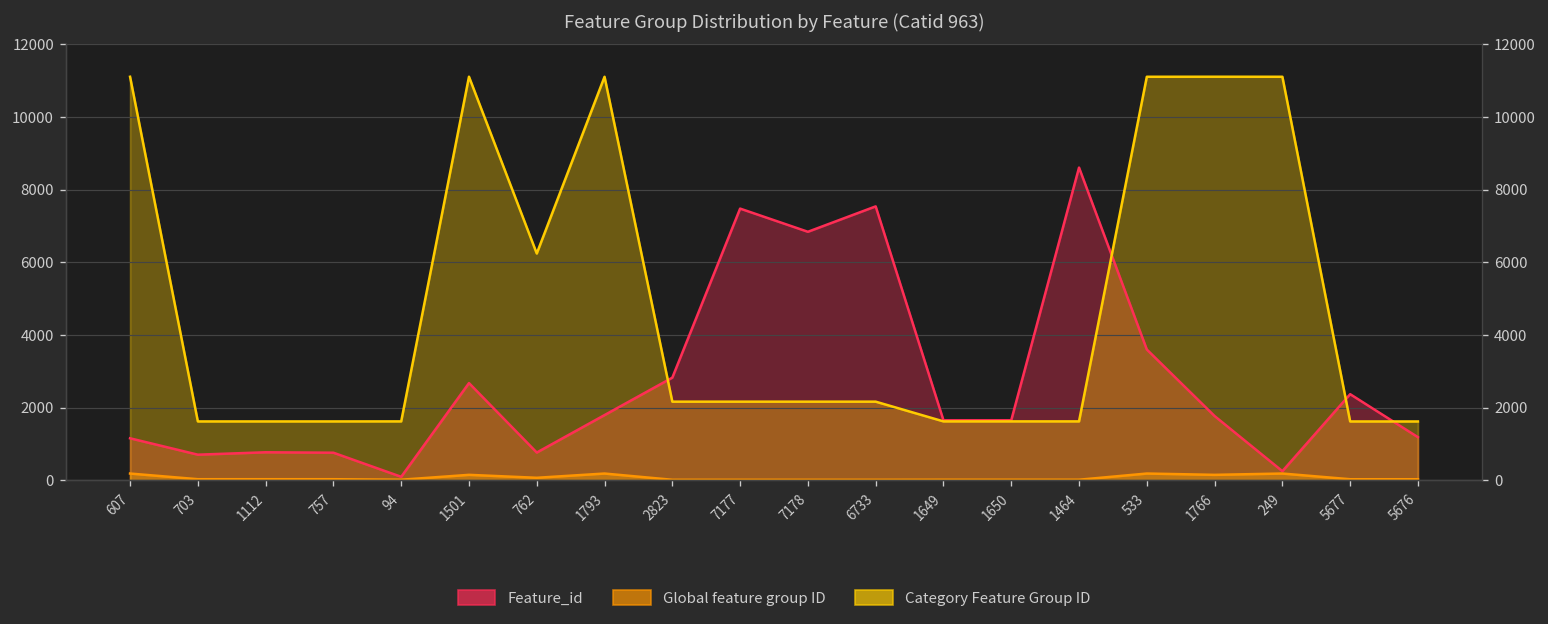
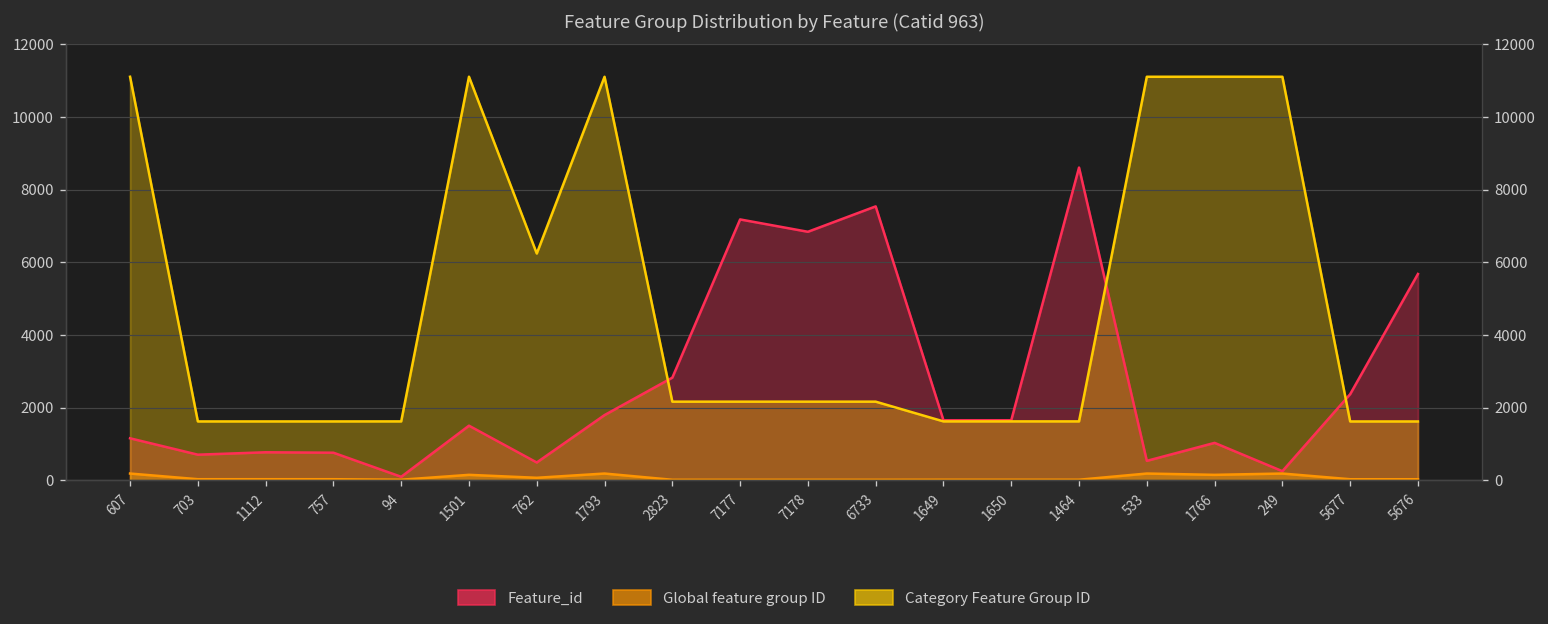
Feature_id, 1501: 2700 -> 1500
Feature_id, 762: 800 -> 500
Feature_id, 7177: 7500 -> 7200
Feature_id, 533: 3600 -> 500
Feature_id, 1766: 1800 -> 1000
Feature_id, 5676: 1200 -> 5700
